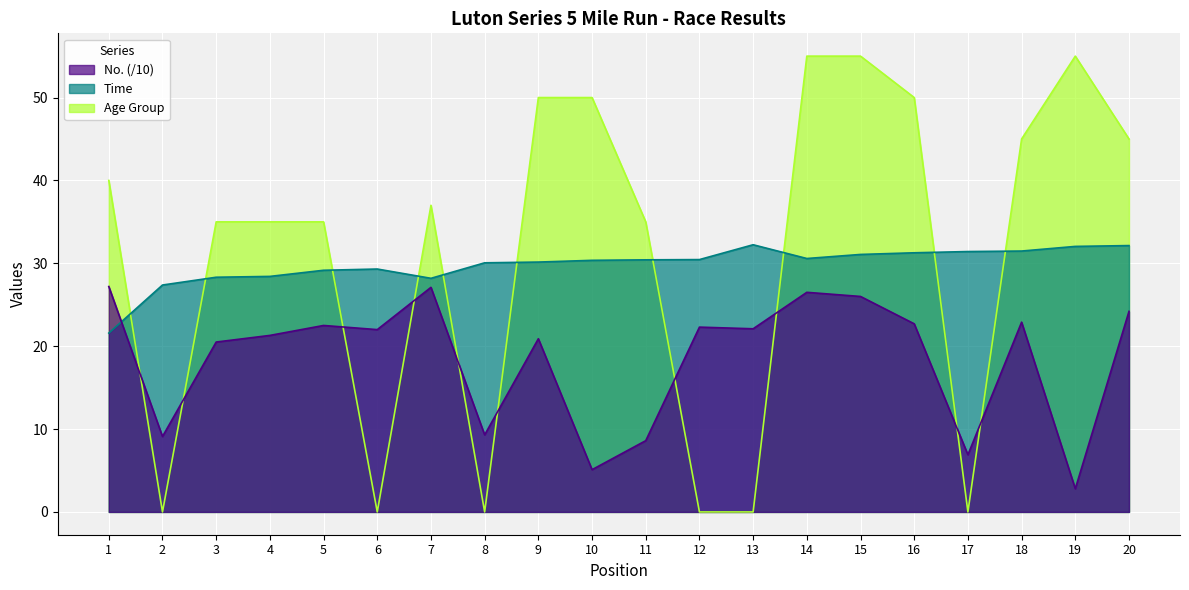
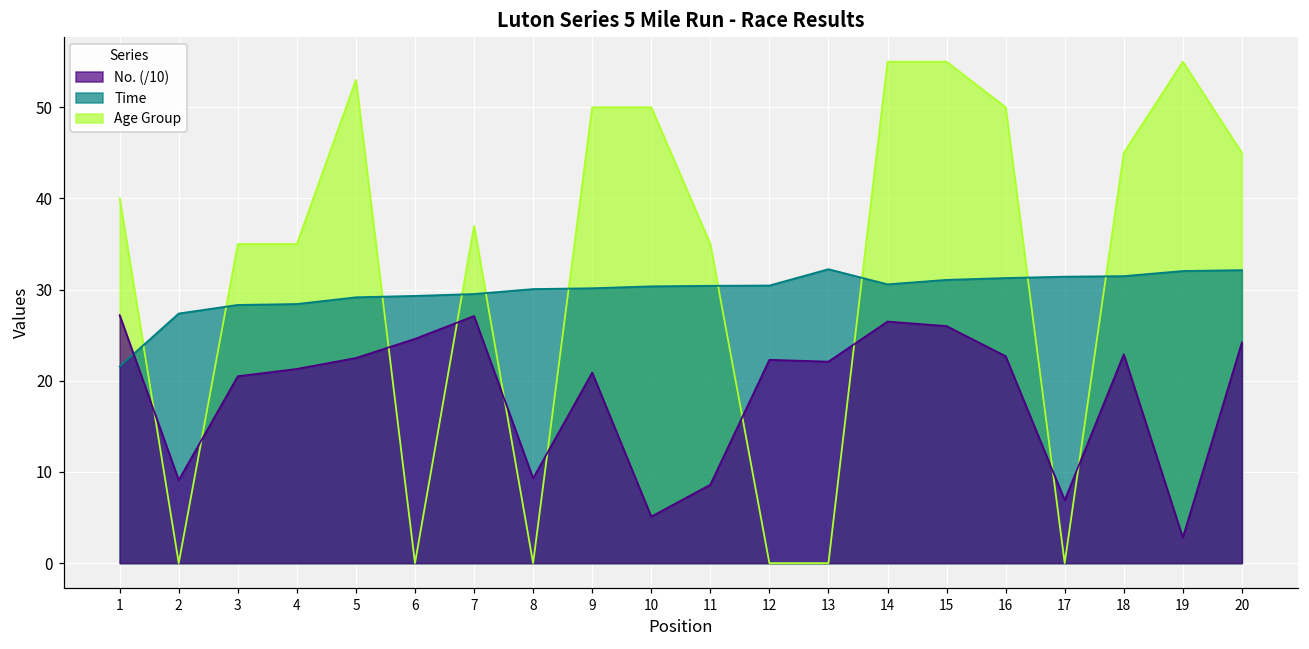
Age Group, 5: 35 -> 53
No. (/10), 6: 22 -> 25
Time, 7: 28 -> 30
